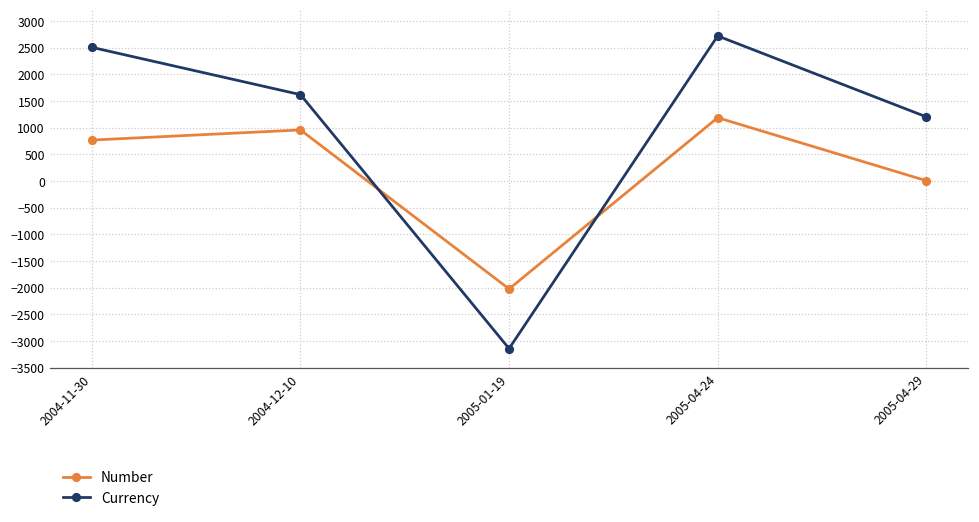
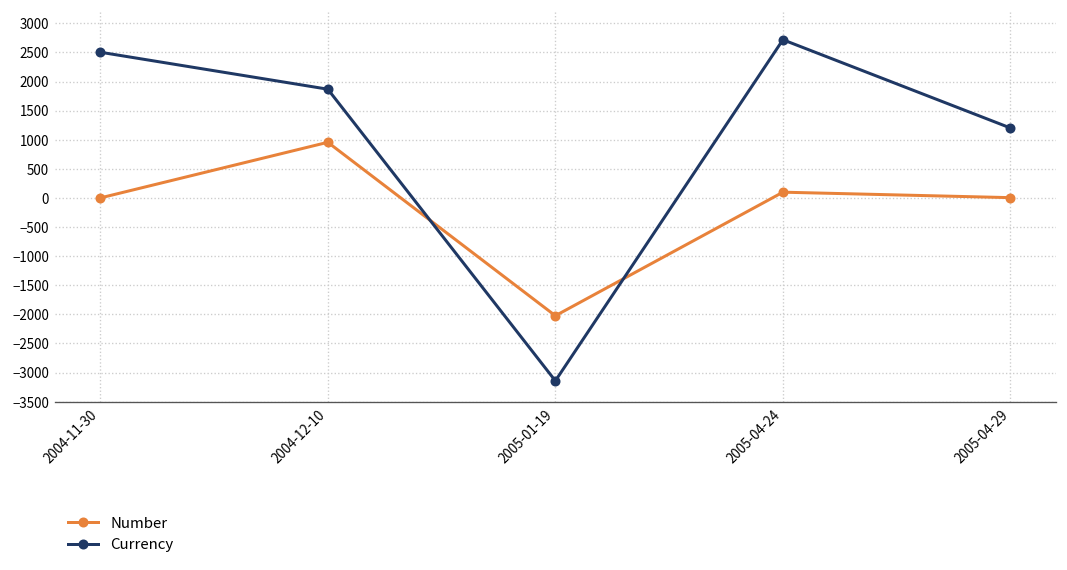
Number, 2004-11-30: 800 -> 0
Currency, 2004-12-10: 1600 -> 1900
Number, 2005-04-24: 1200 -> 100
